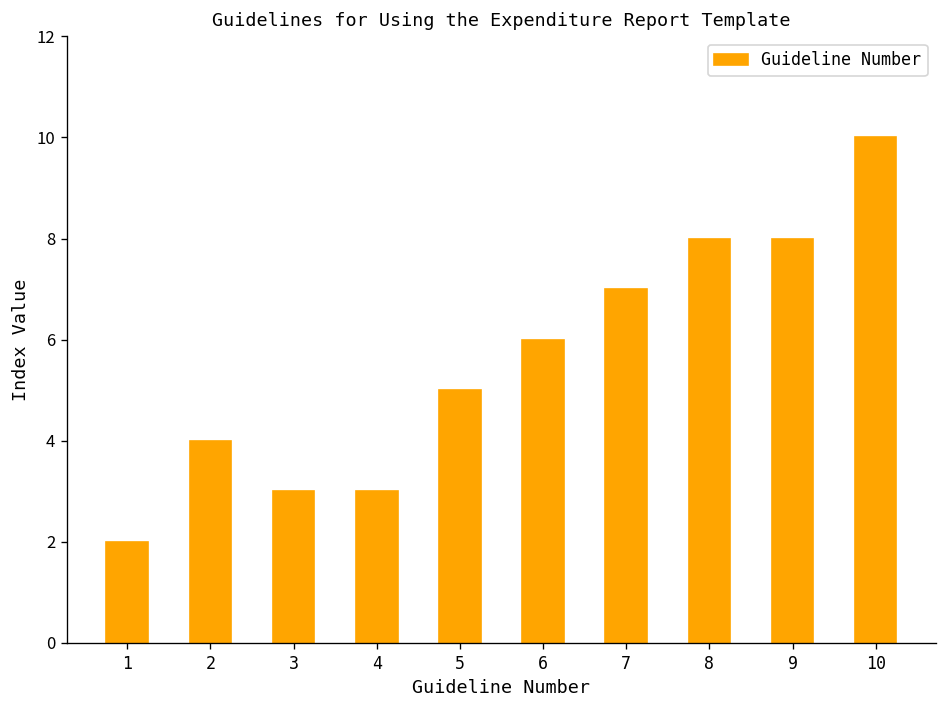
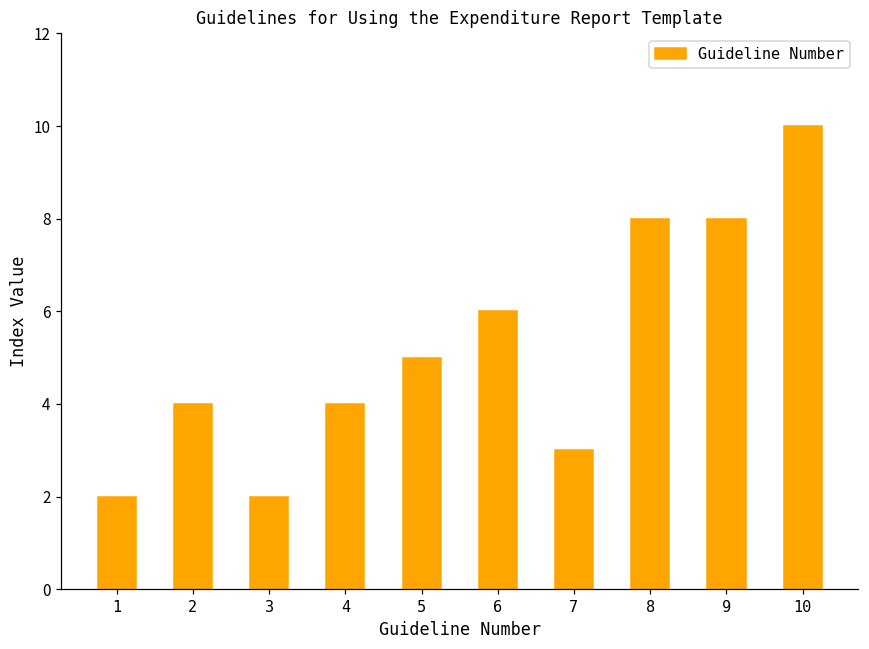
3: 3 -> 2
4: 3 -> 4
7: 7 -> 3
